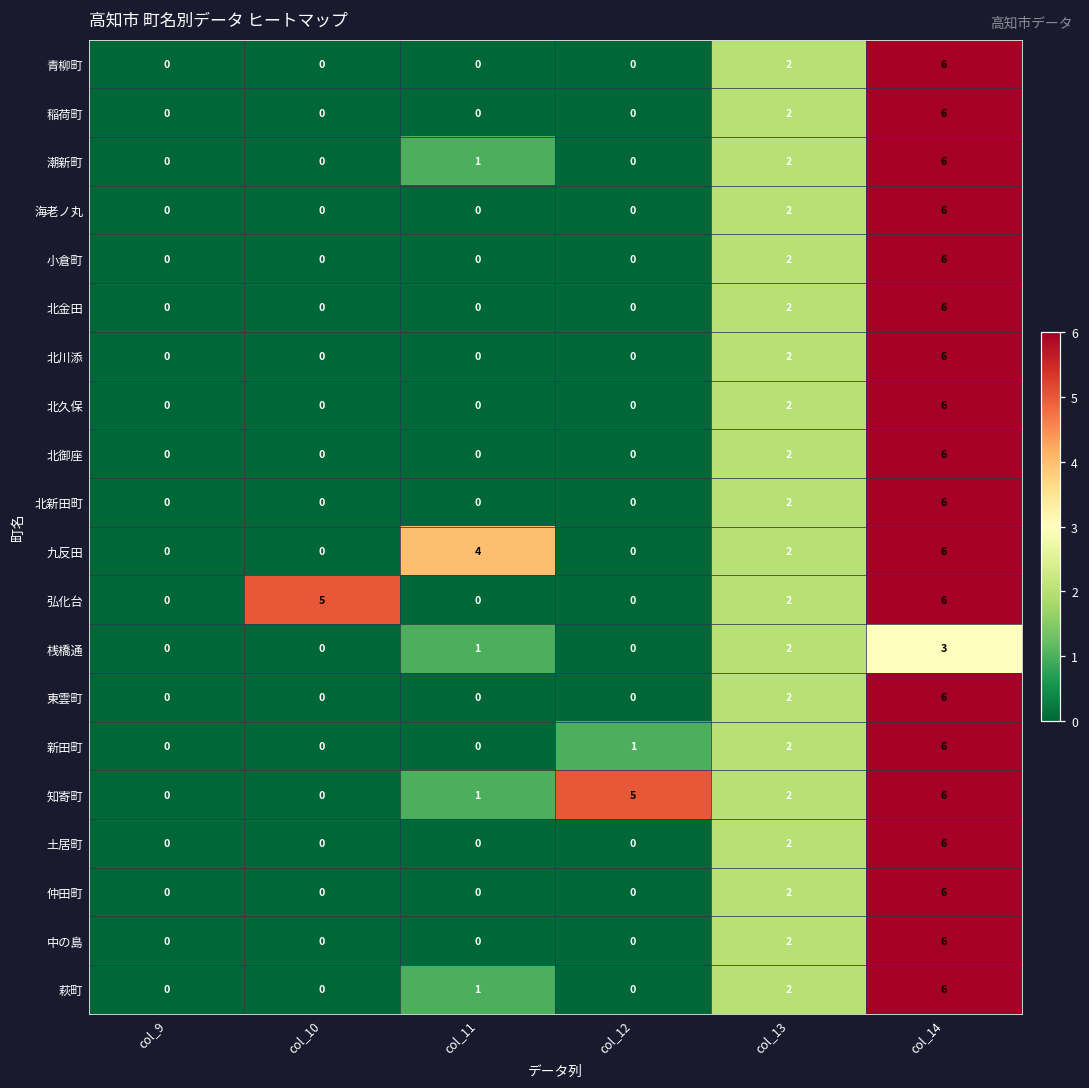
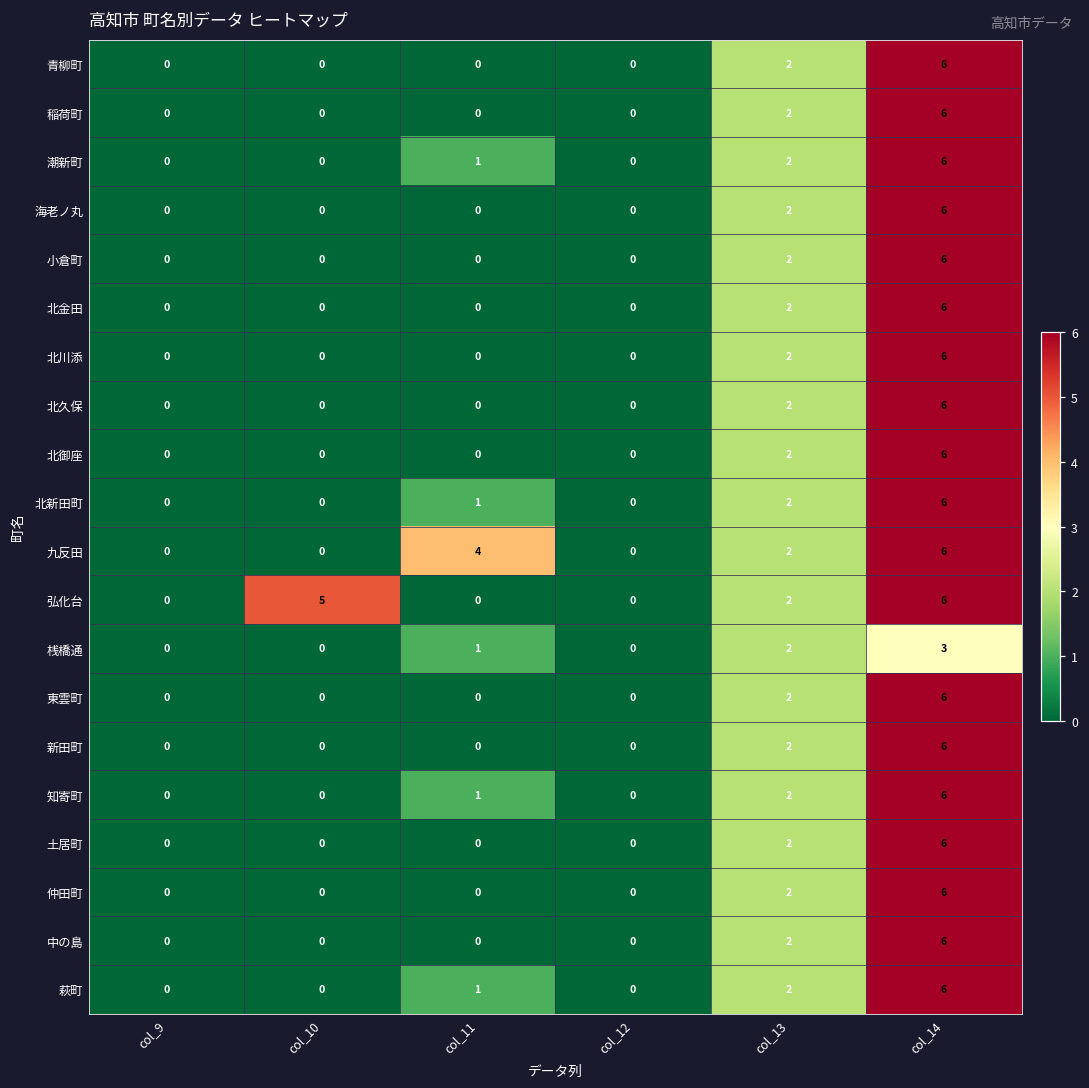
北新田町, col_11: 0 -> 1
新田町, col_12: 1 -> 0
知寄町, col_12: 5 -> 0
